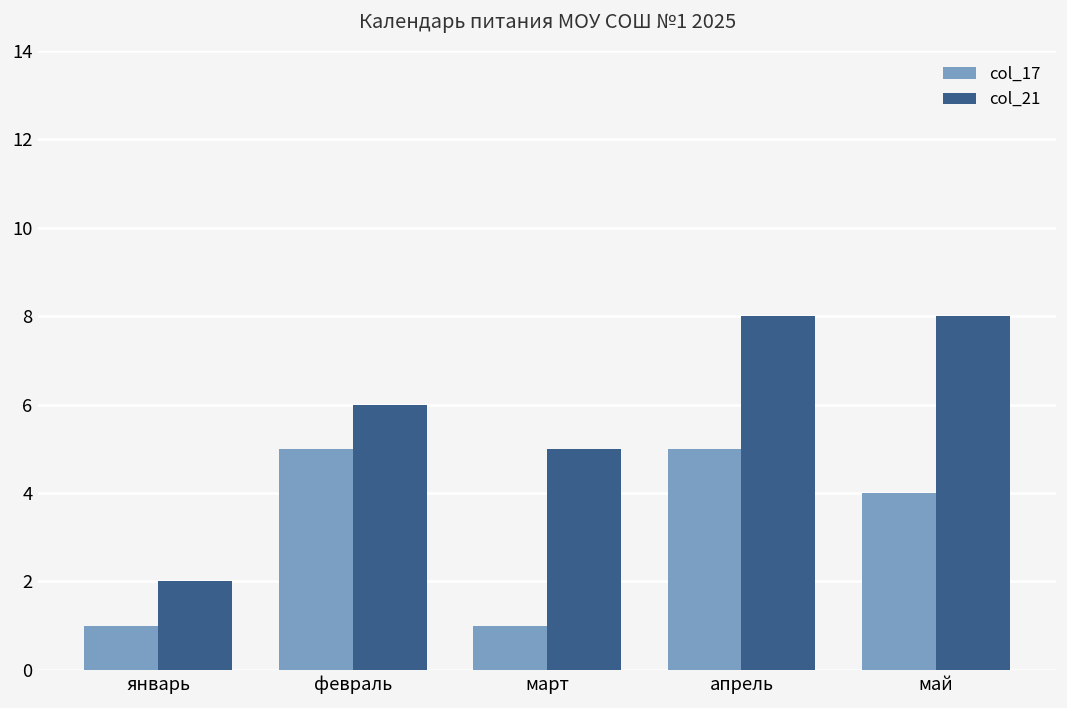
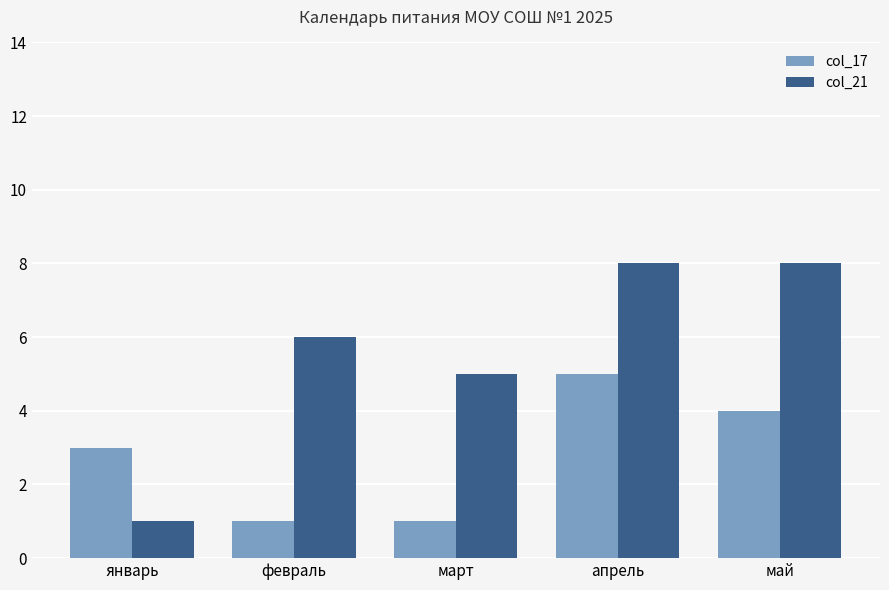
col_17, январь: 1 -> 3
col_21, январь: 2 -> 1
col_17, февраль: 5 -> 1
